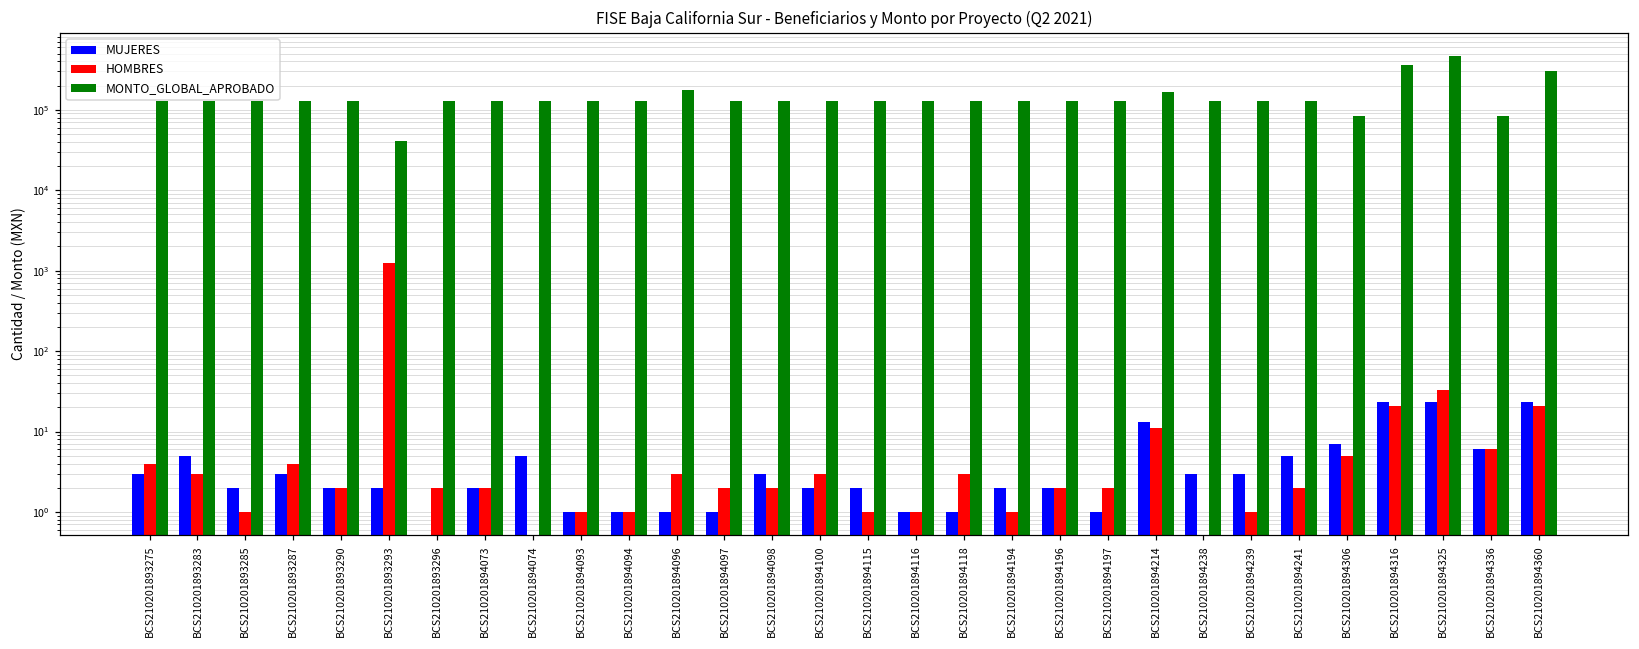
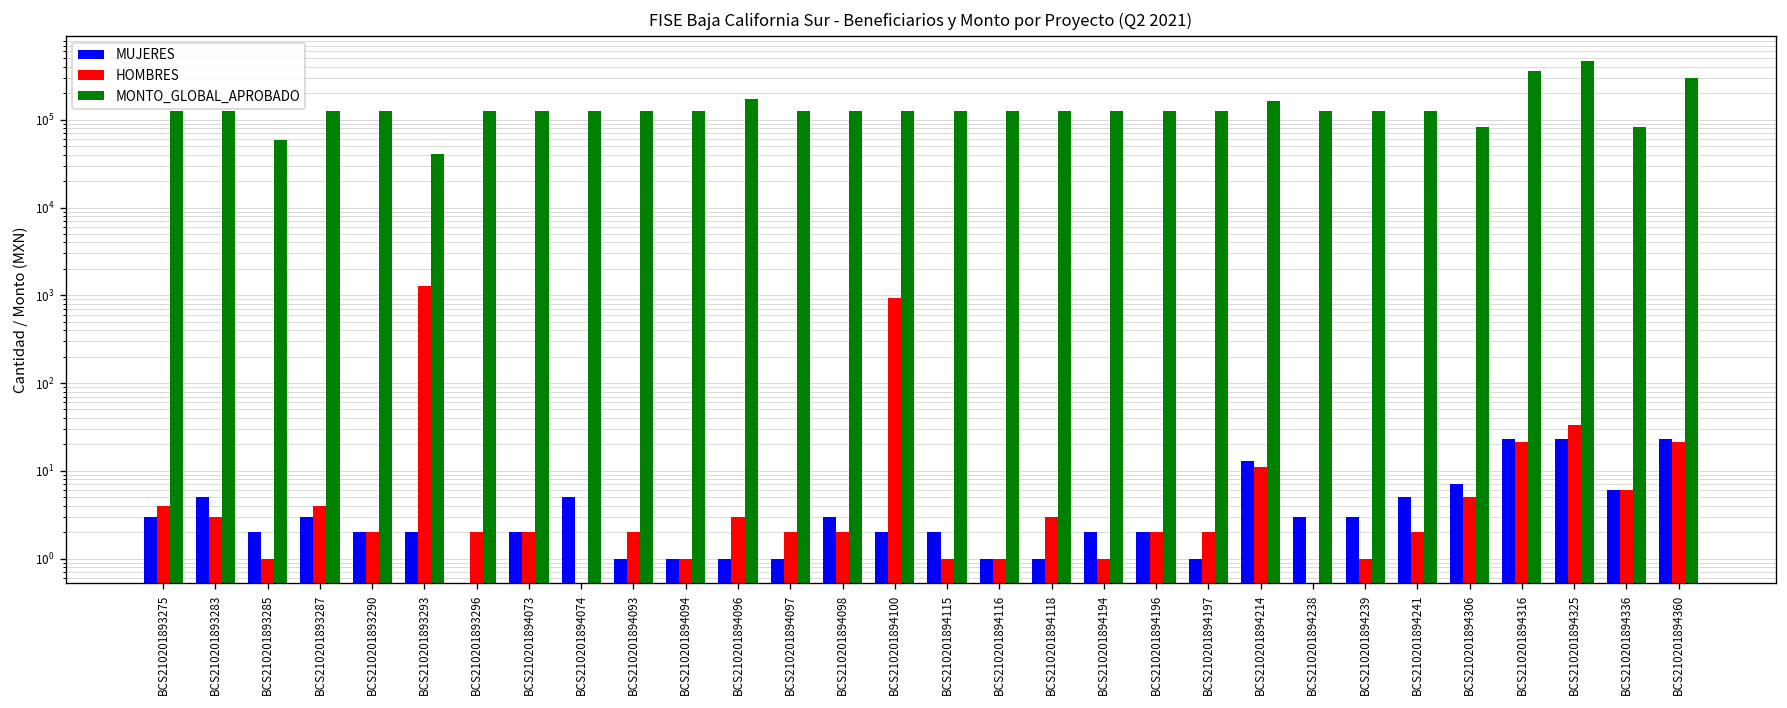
MONTO_GLOBAL_APROBADO, BCS210201893285: 130000 -> 60000
HOMBRES, BCS210201894093: 1 -> 2
HOMBRES, BCS210201894100: 3 -> 900
